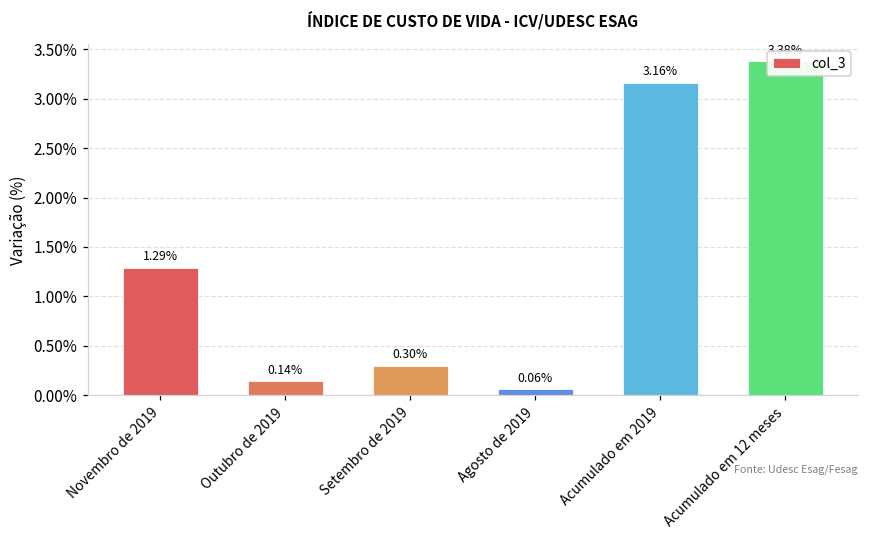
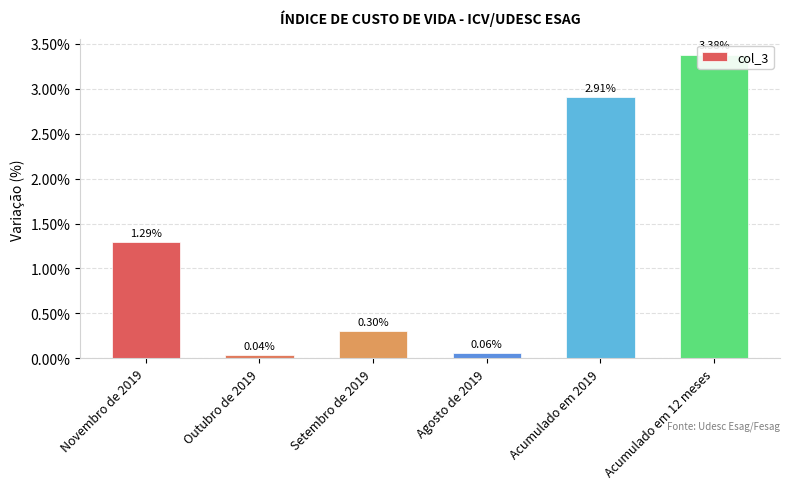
Outubro de 2019: 0.14% -> 0.04%
Acumulado em 2019: 3.16% -> 2.91%
